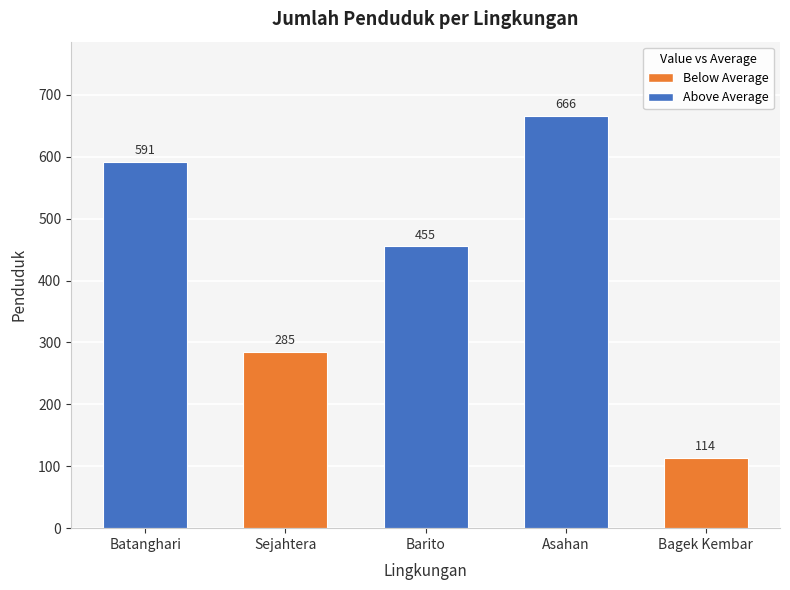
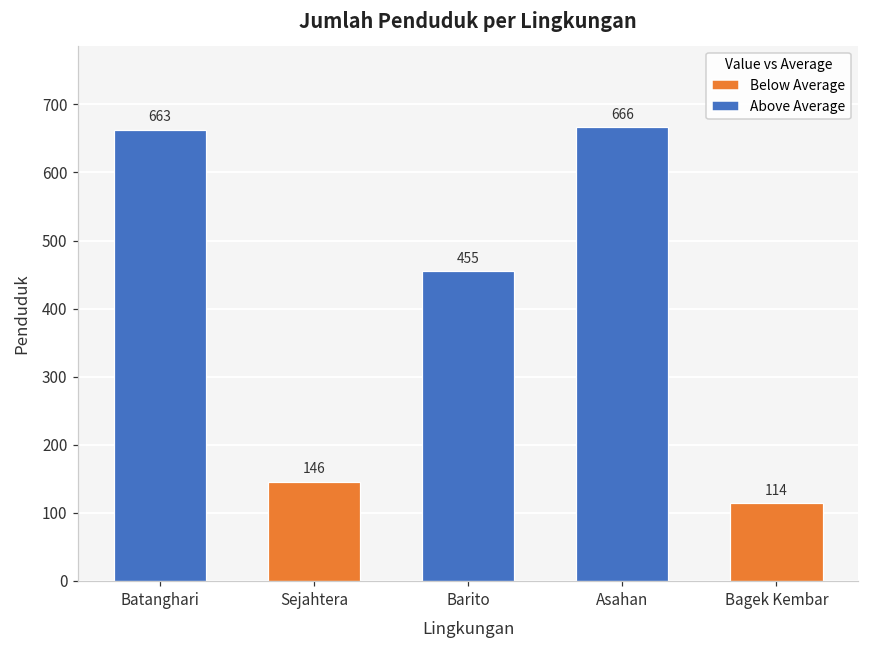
Batanghari: 591 -> 663
Sejahtera: 285 -> 146
